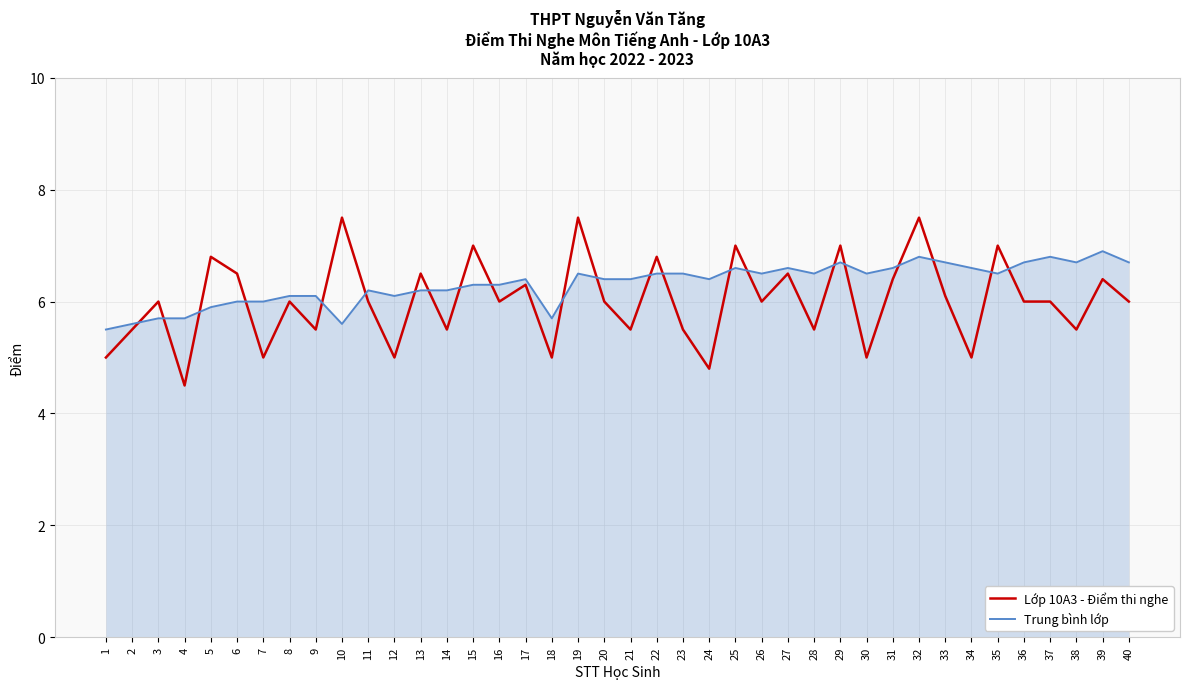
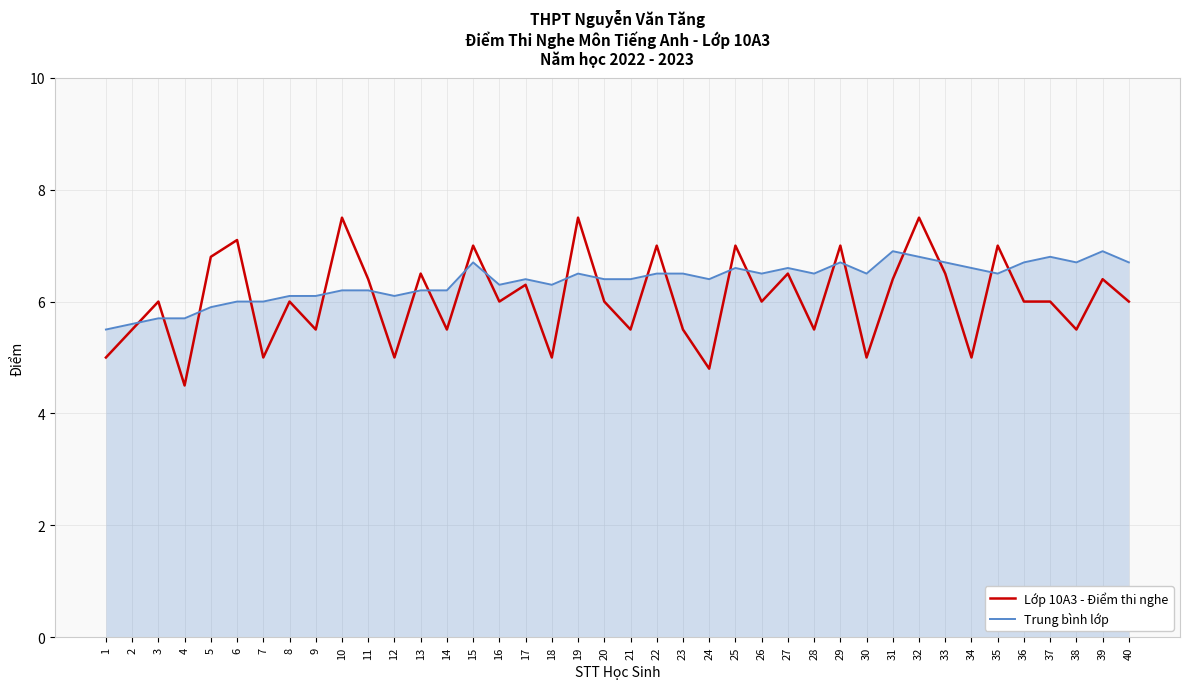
Lớp 10A3 - Điểm thi nghe, 6: 6.5 -> 7.1
Trung bình lớp, 10: 5.6 -> 6.2
Lớp 10A3 - Điểm thi nghe, 11: 6.0 -> 6.4
Trung bình lớp, 15: 6.3 -> 6.7
Trung bình lớp, 18: 5.7 -> 6.3
Lớp 10A3 - Điểm thi nghe, 22: 6.8 -> 7.0
Trung bình lớp, 31: 6.6 -> 6.9
Lớp 10A3 - Điểm thi nghe, 33: 6.1 -> 6.5
